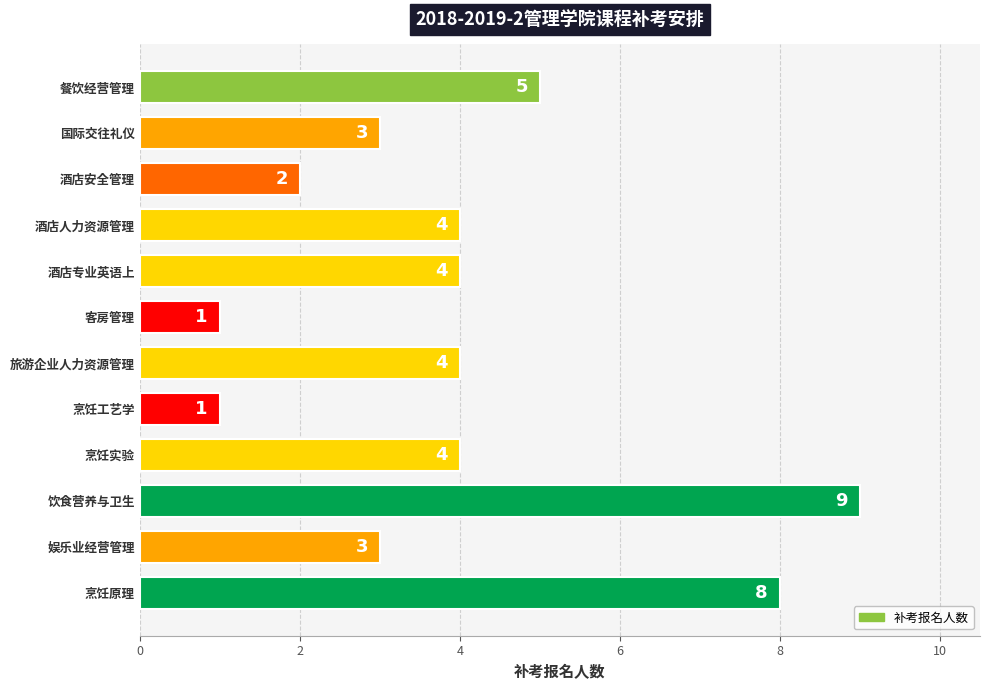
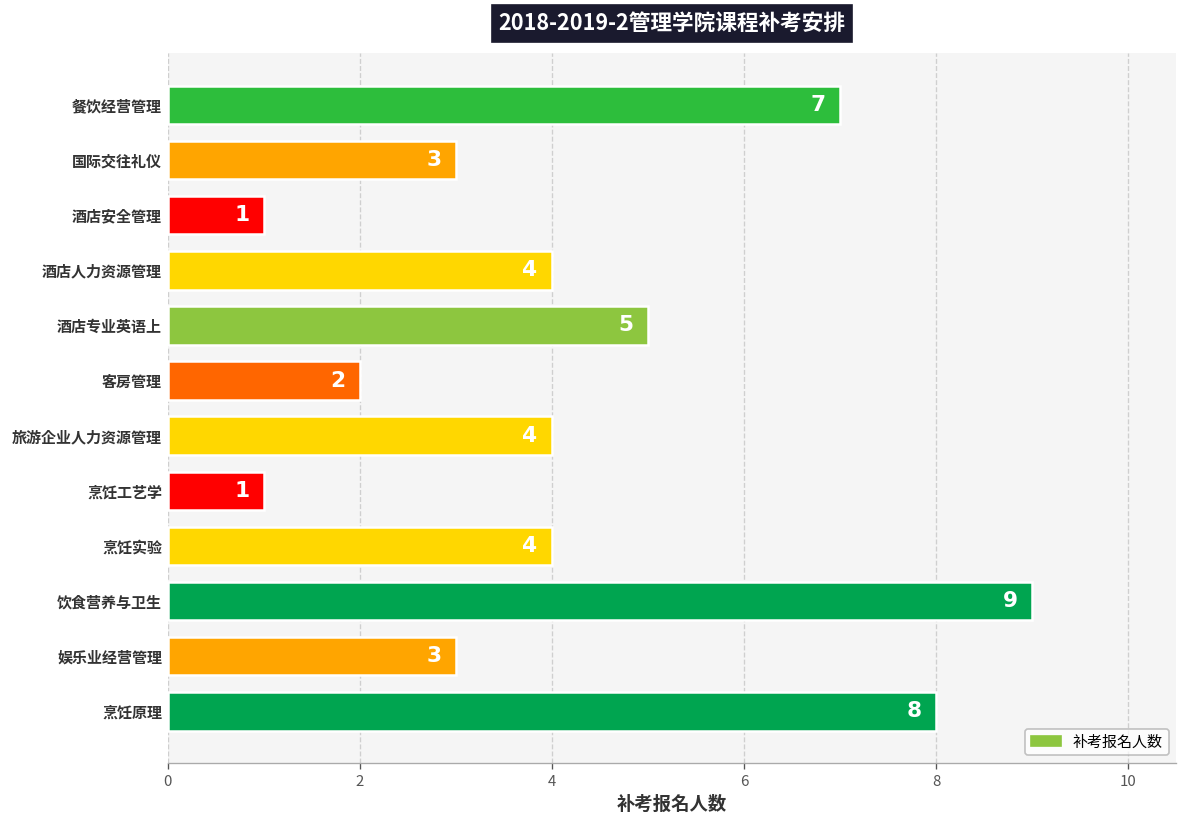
餐饮经营管理: 5 -> 7
酒店安全管理: 2 -> 1
酒店专业英语上: 4 -> 5
客房管理: 1 -> 2
